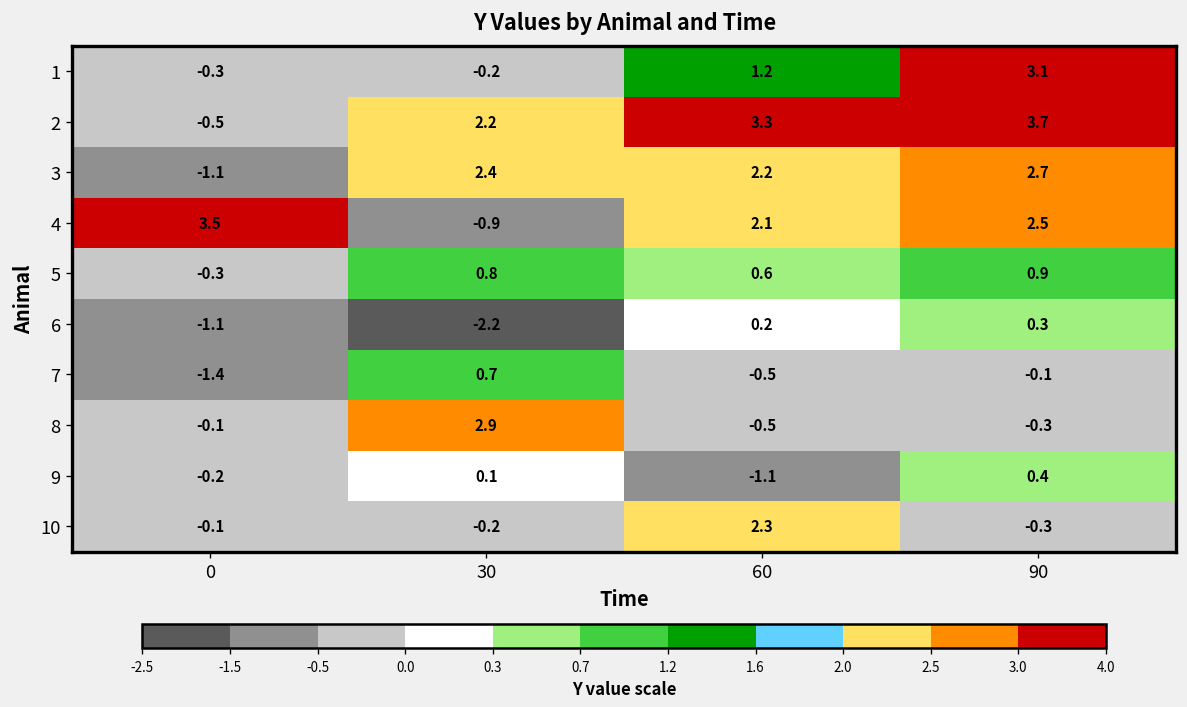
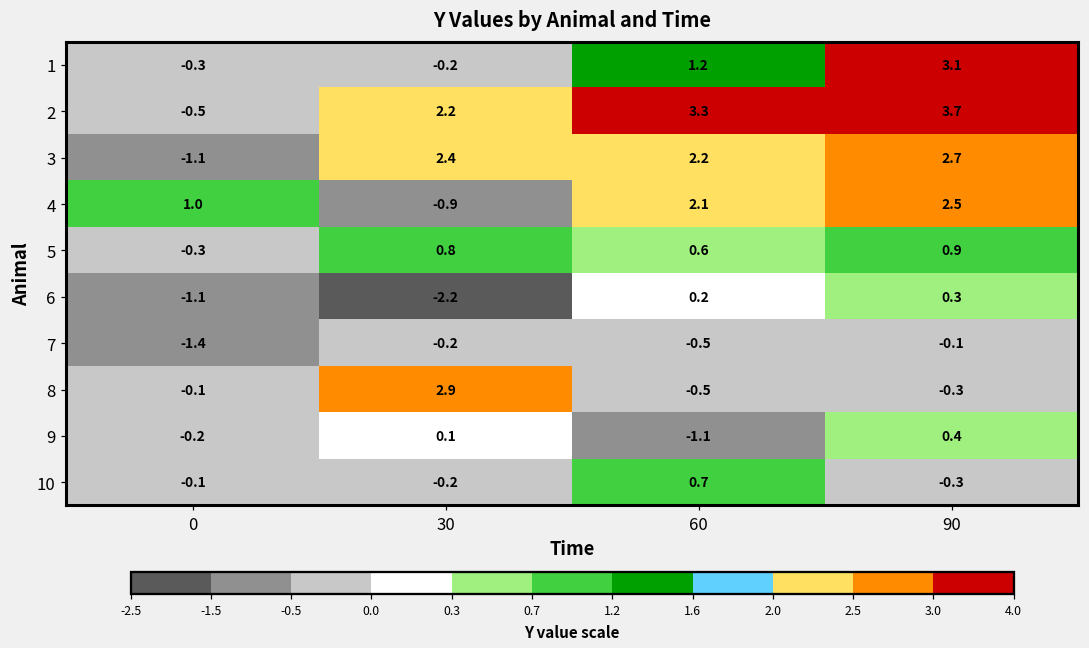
4, 0: 3.5 -> 1.0
7, 30: 0.7 -> -0.2
10, 60: 2.3 -> 0.7
